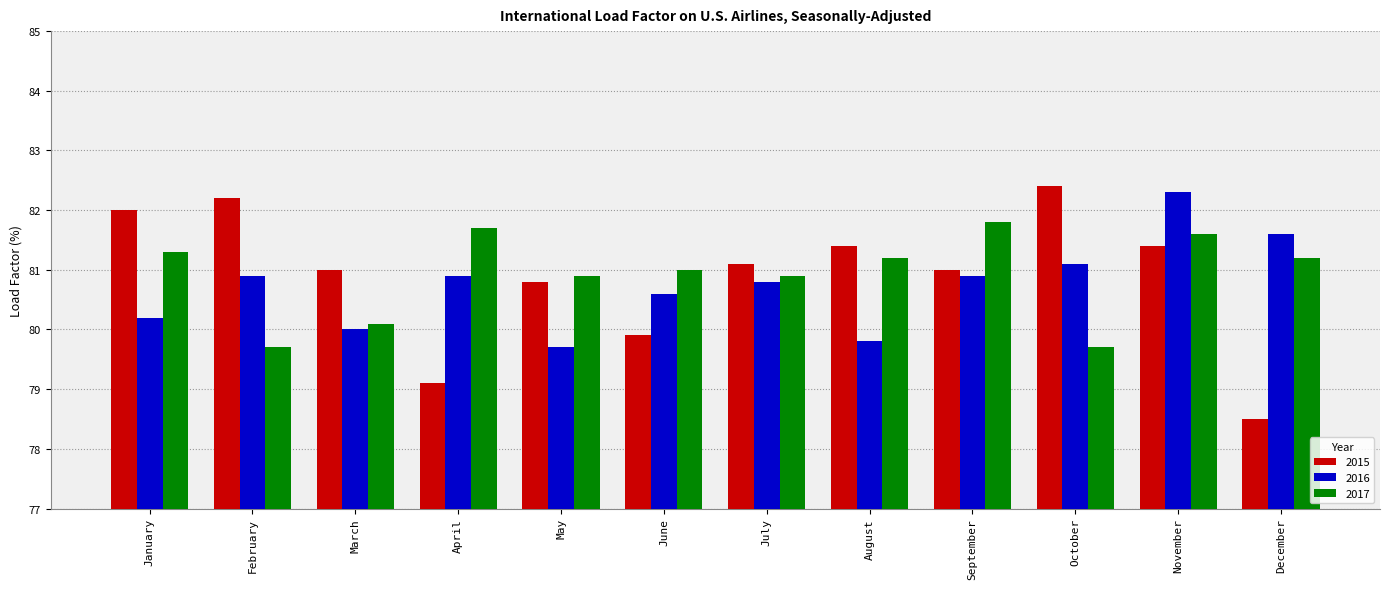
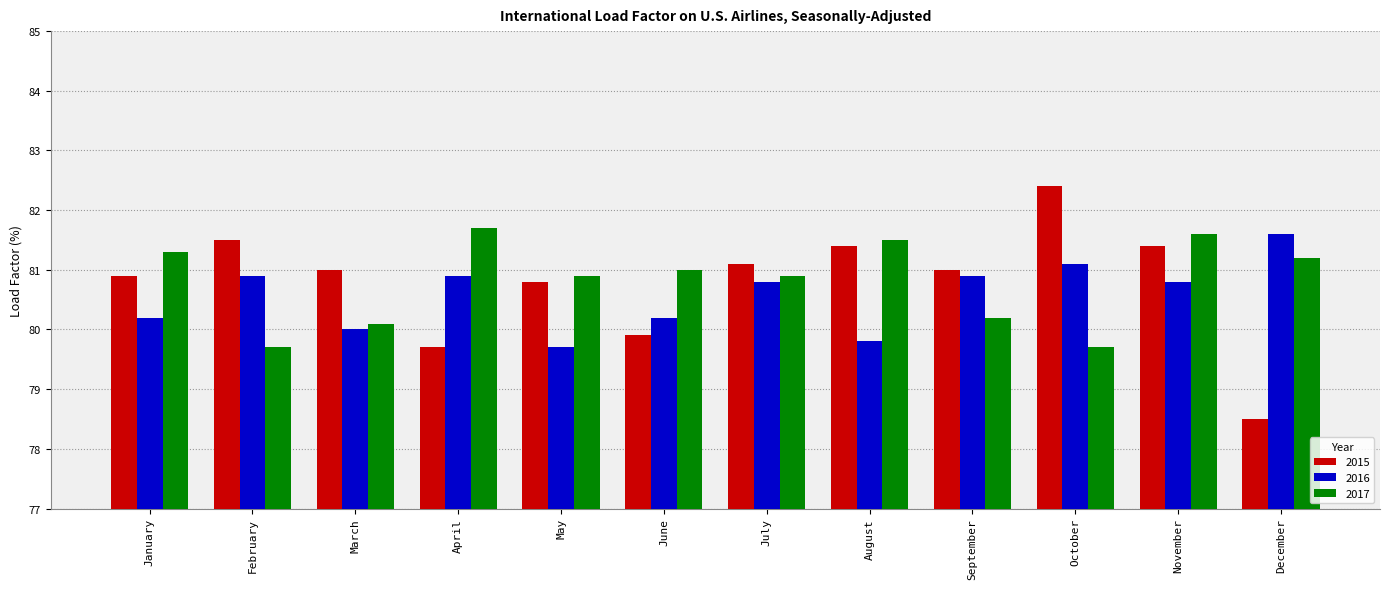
2015, January: 82.0 -> 80.9
2015, February: 82.2 -> 81.5
2015, April: 79.1 -> 79.7
2016, June: 80.6 -> 80.2
2017, August: 81.2 -> 81.5
2017, September: 81.8 -> 80.2
2016, November: 82.3 -> 80.8
